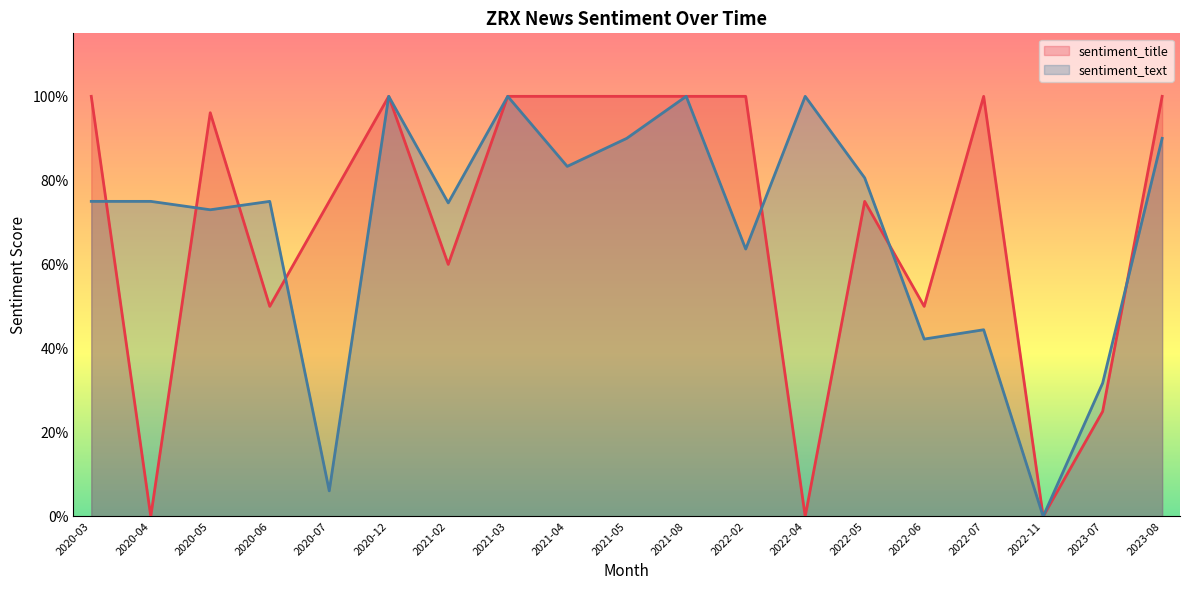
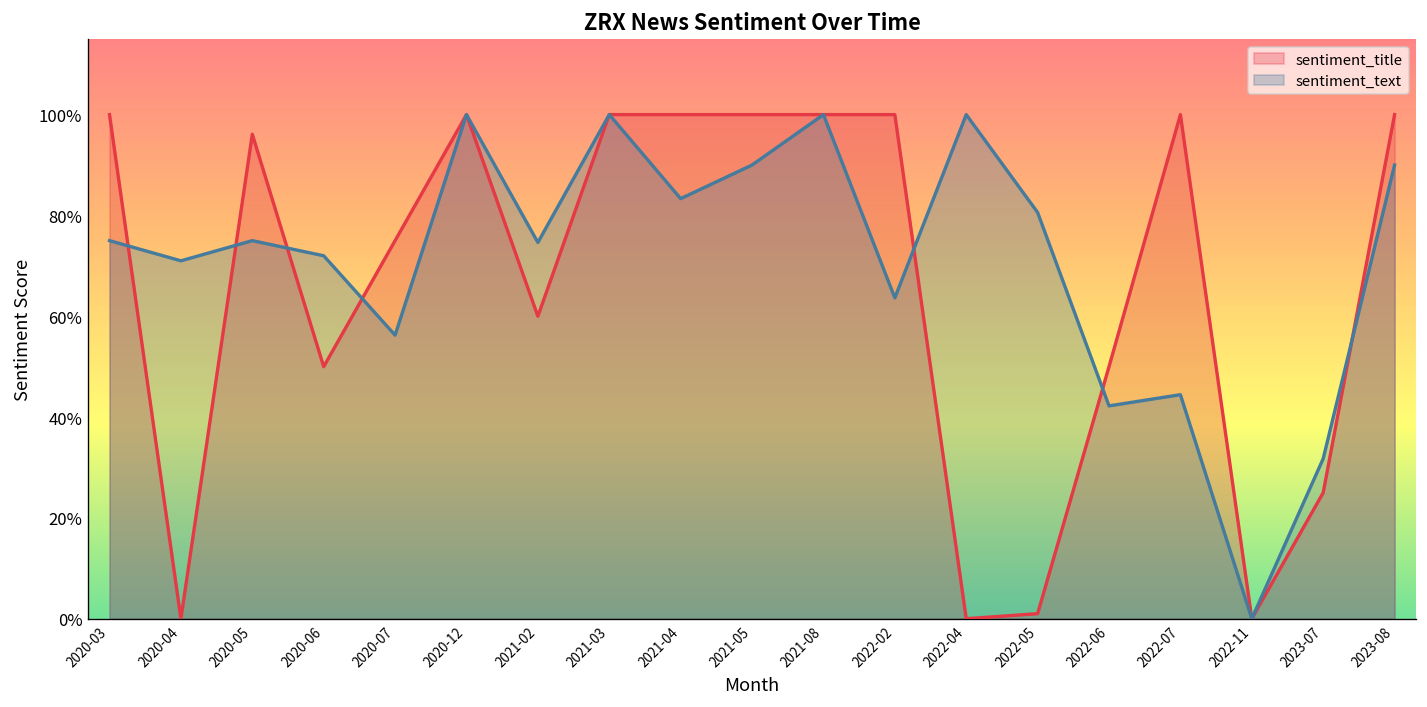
sentiment_text, 2020-04: 75% -> 71%
sentiment_text, 2020-05: 73% -> 75%
sentiment_text, 2020-06: 75% -> 72%
sentiment_text, 2020-07: 6% -> 56%
sentiment_title, 2022-05: 75% -> 1%
